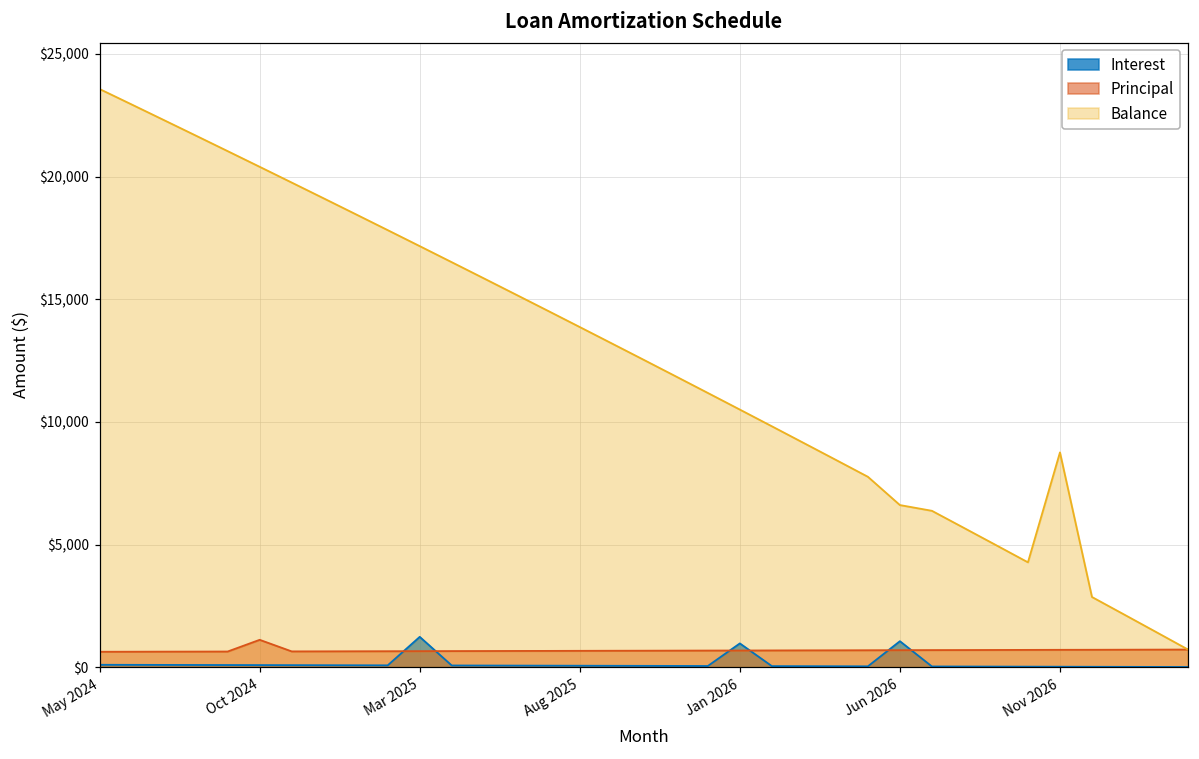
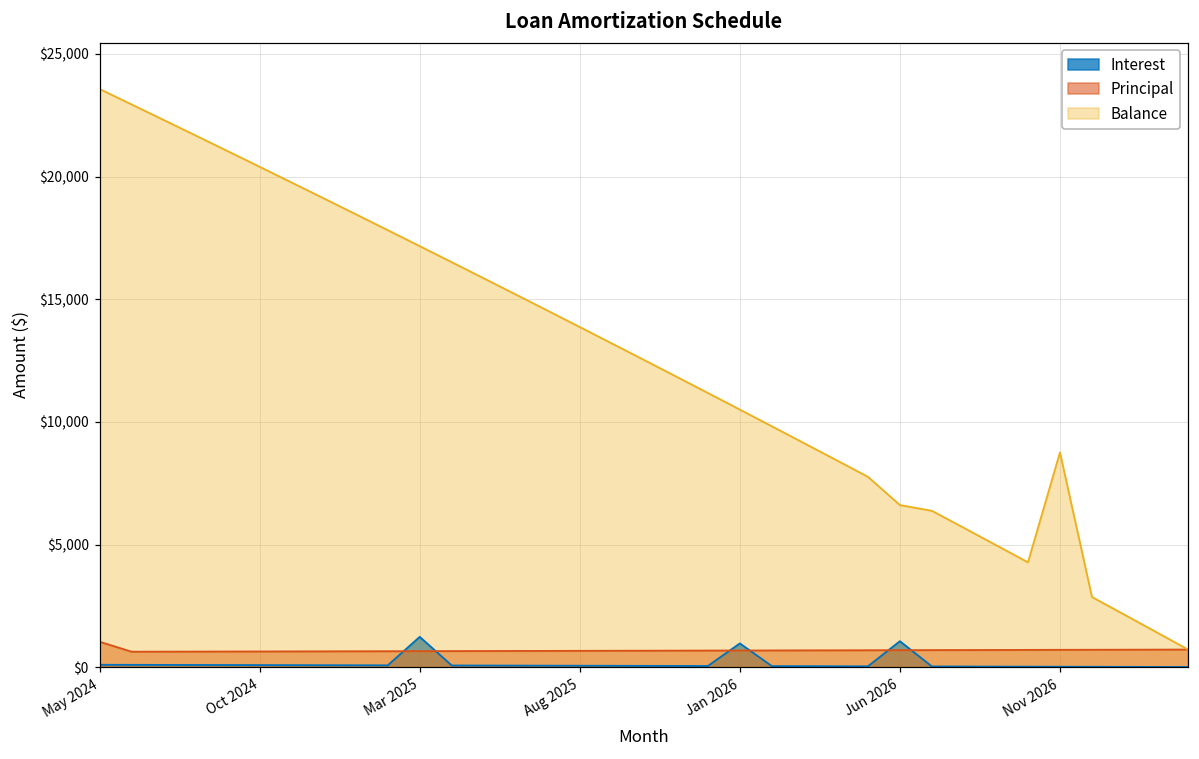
Principal, May 2024: $600 -> $1,000
Principal, Oct 2024: $1,100 -> $600
